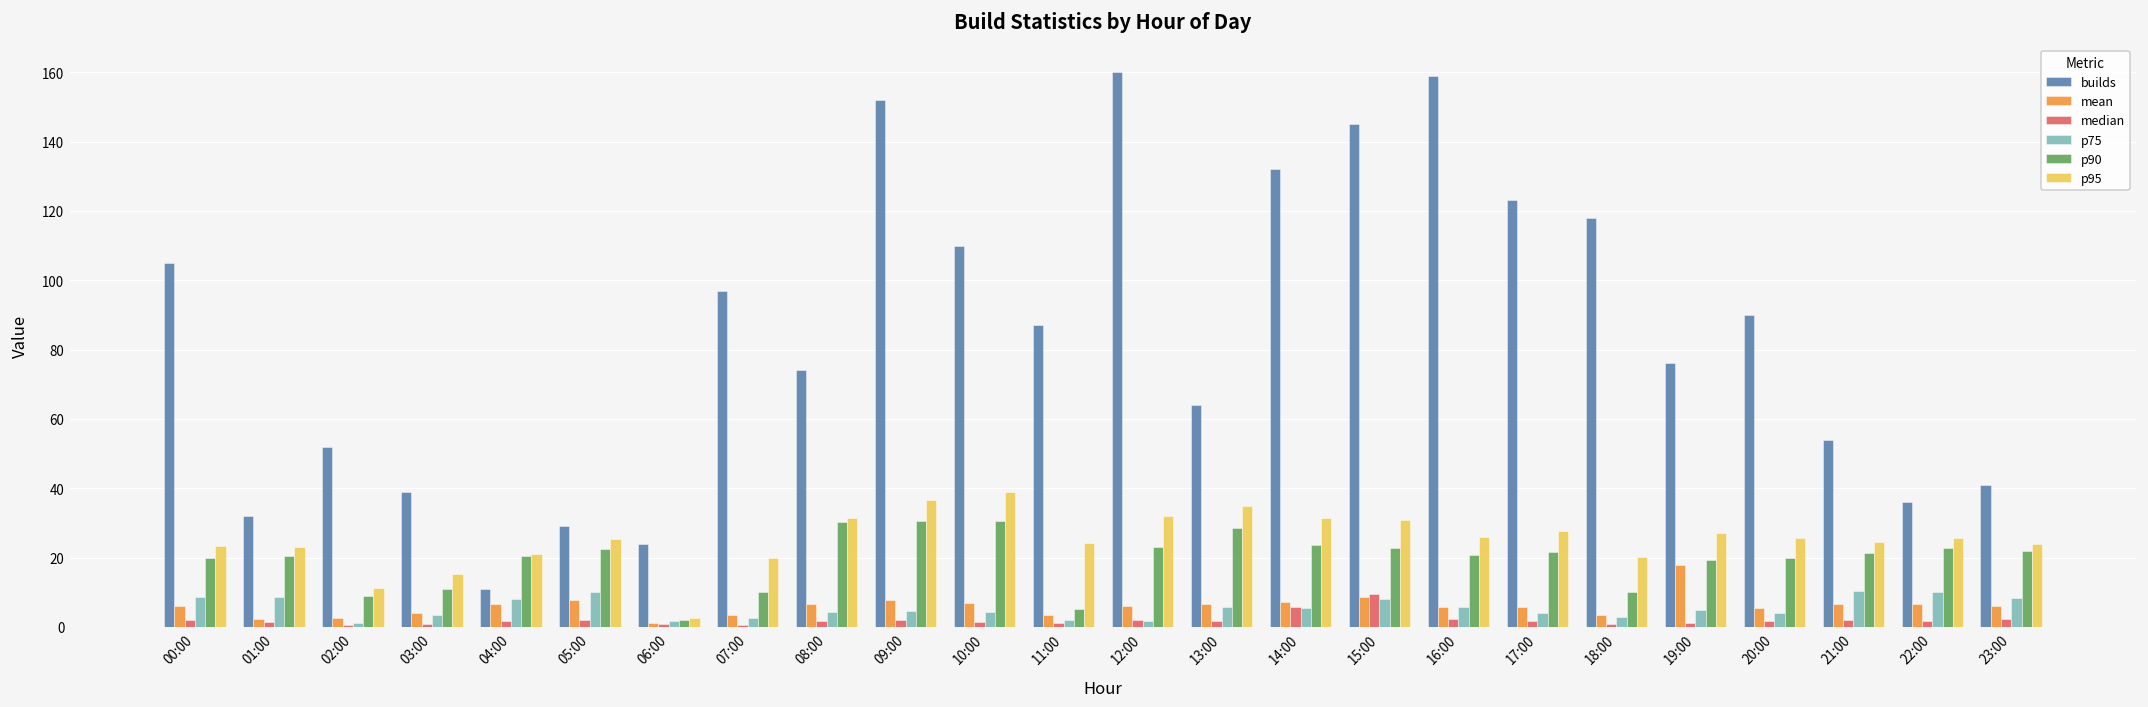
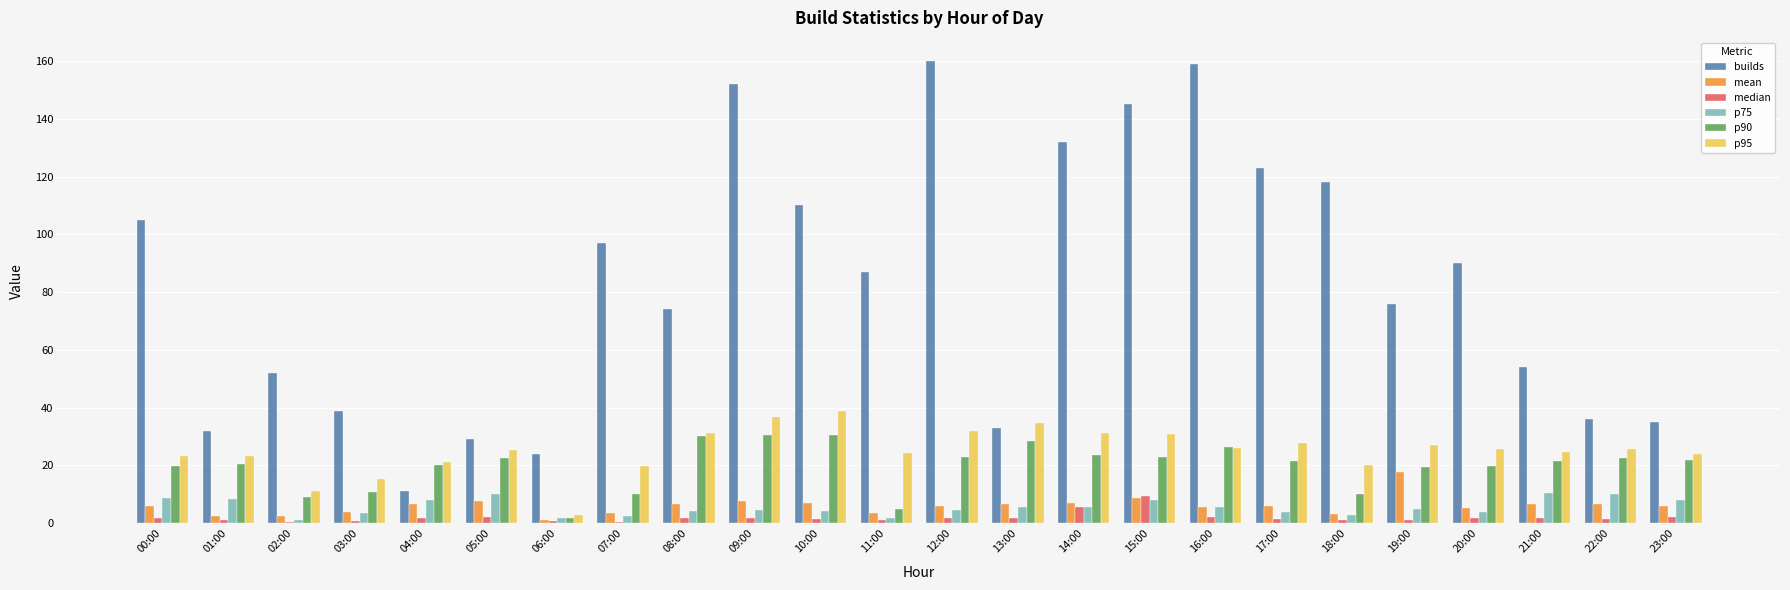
p75, 12:00: 2 -> 5
builds, 13:00: 64 -> 33
p90, 16:00: 21 -> 26
builds, 23:00: 41 -> 35
